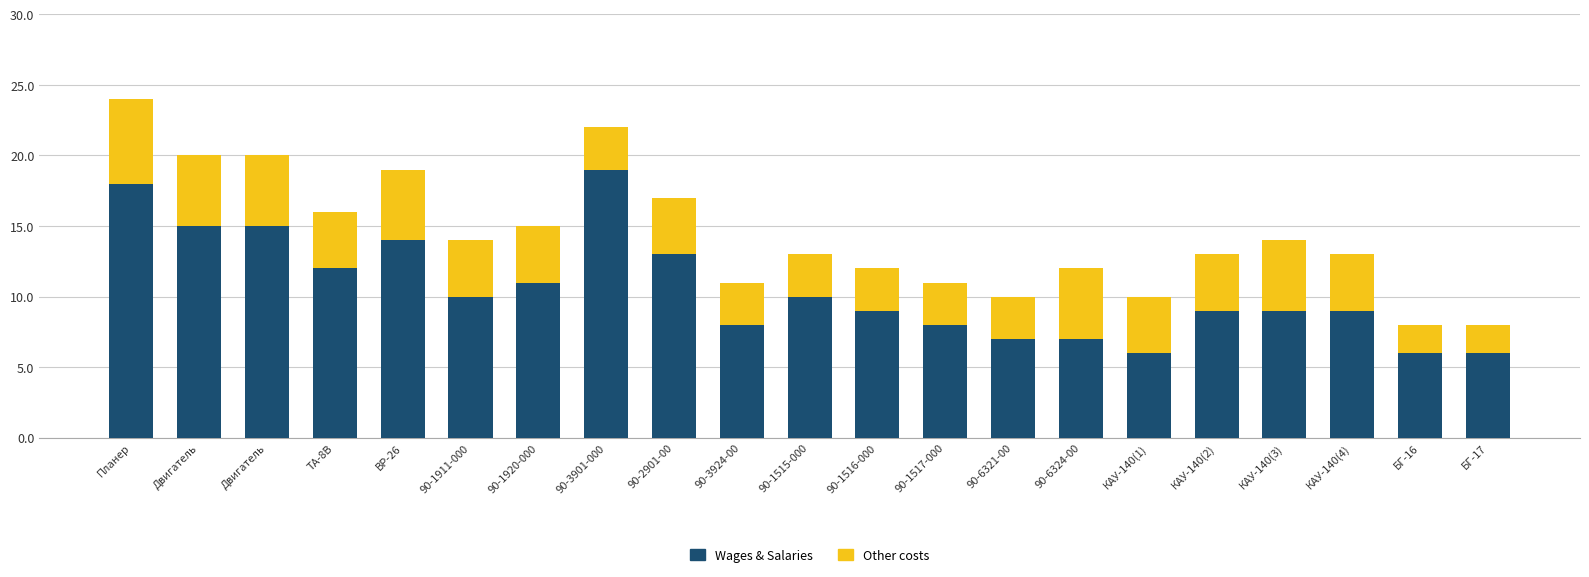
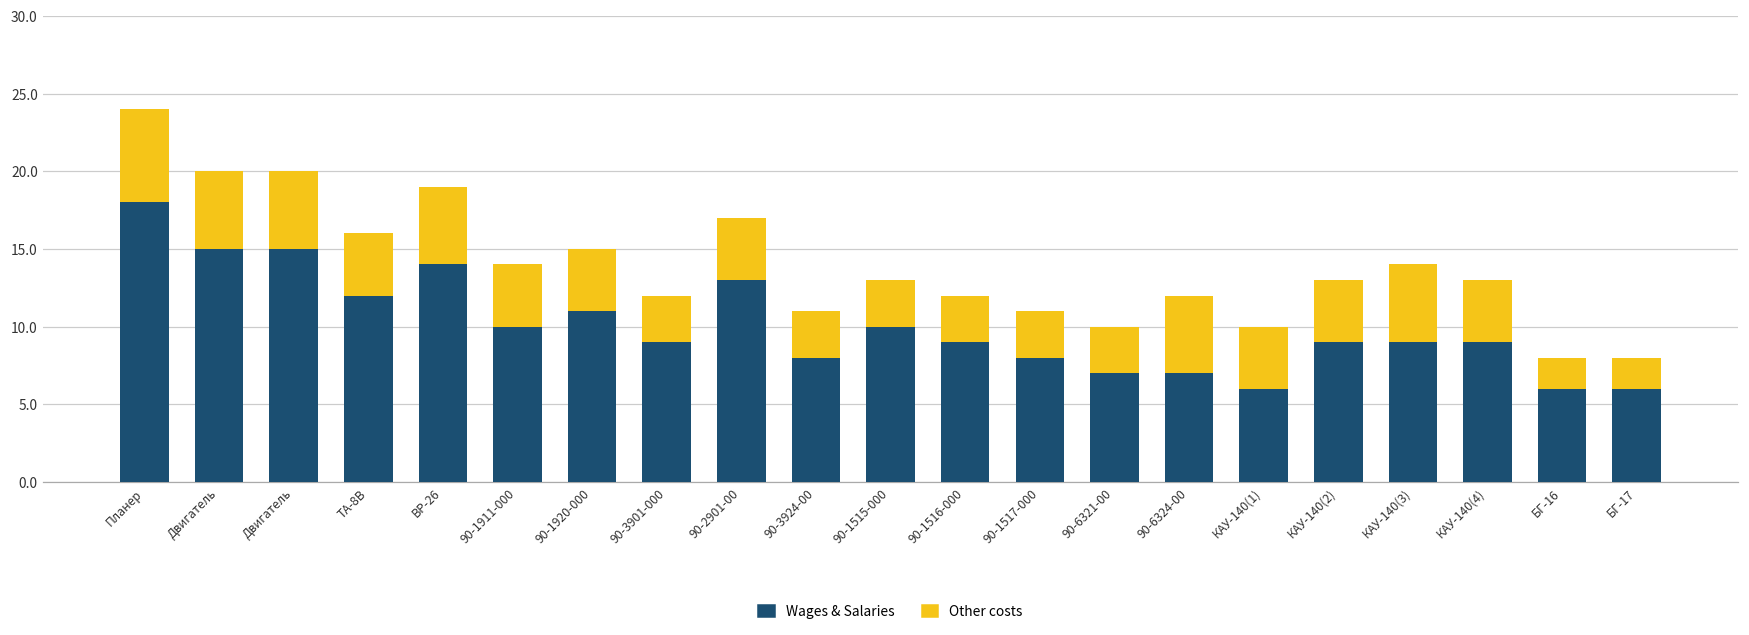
Wages & Salaries, 90-3901-000: 19 -> 9
